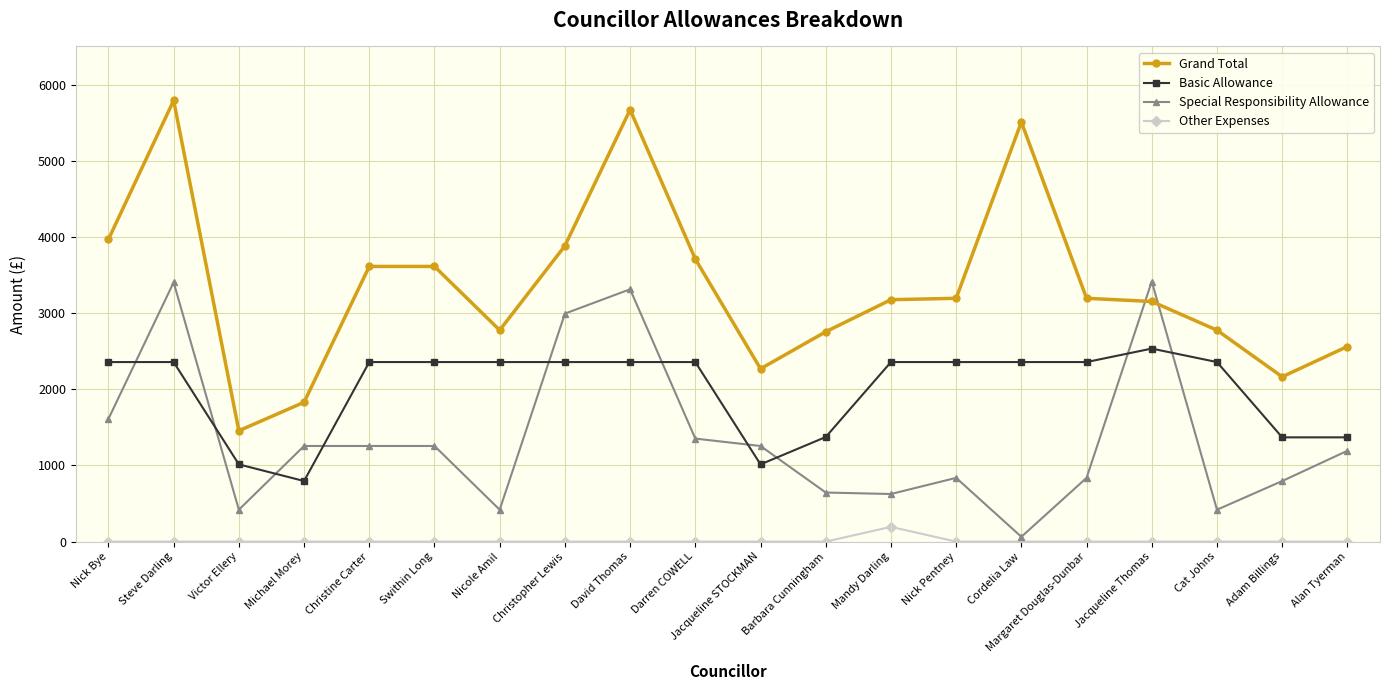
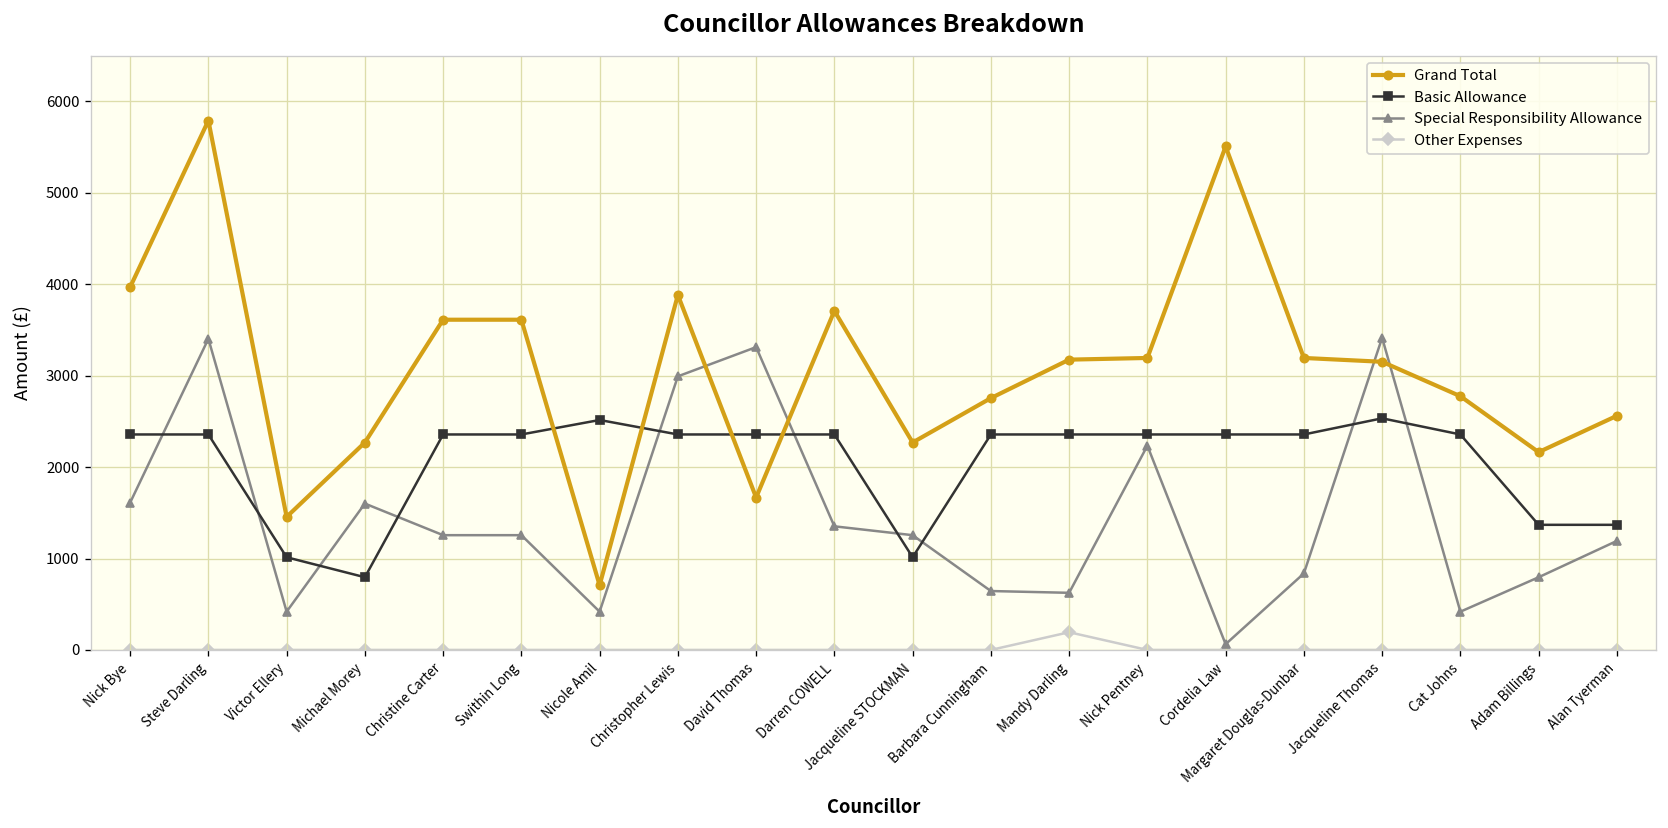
Grand Total, Michael Morey: 1800 -> 2300
Special Responsibility Allowance, Michael Morey: 1300 -> 1600
Grand Total, Nicole Amil: 2800 -> 700
Basic Allowance, Nicole Amil: 2400 -> 2500
Grand Total, David Thomas: 5700 -> 1700
Basic Allowance, Barbara Cunningham: 1400 -> 2400
Special Responsibility Allowance, Nick Pentney: 800 -> 2200
